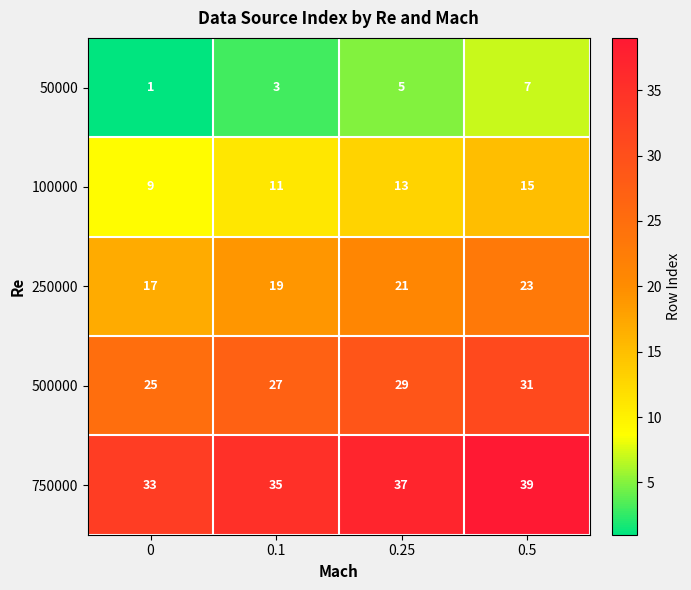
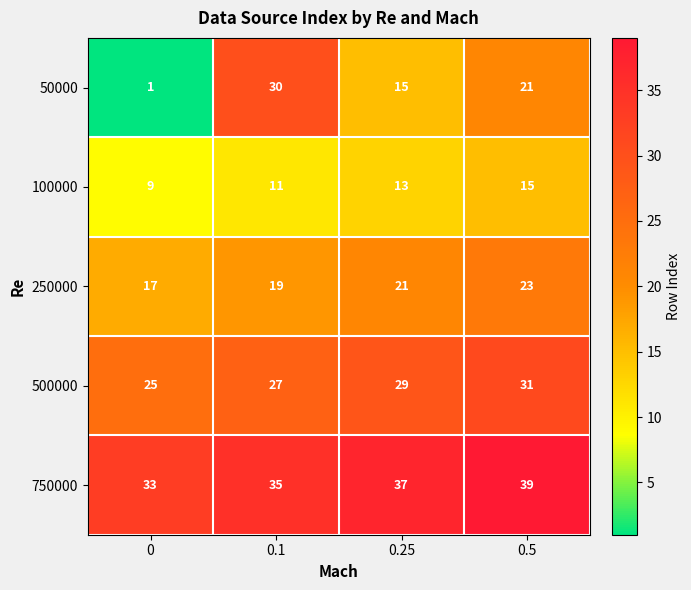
50000, 0.1: 3 -> 30
50000, 0.25: 5 -> 15
50000, 0.5: 7 -> 21
